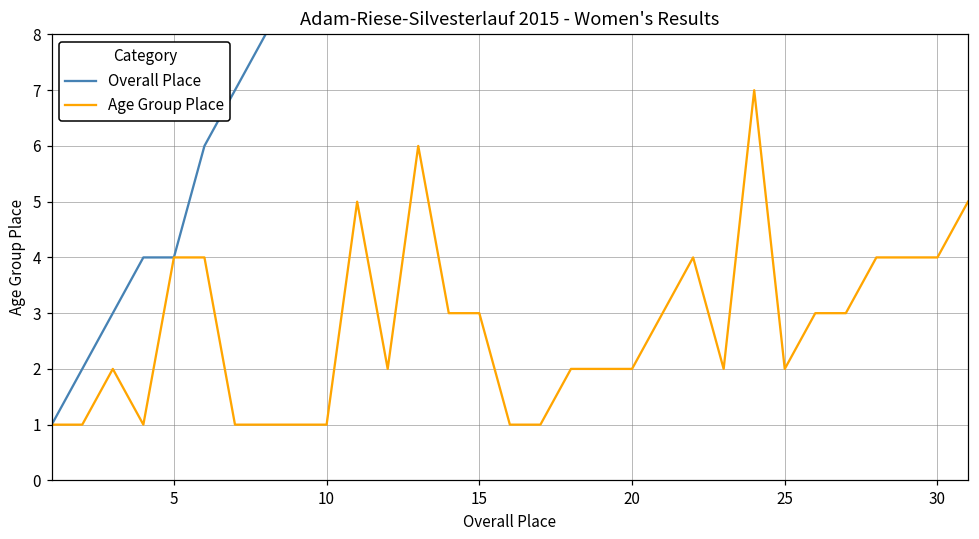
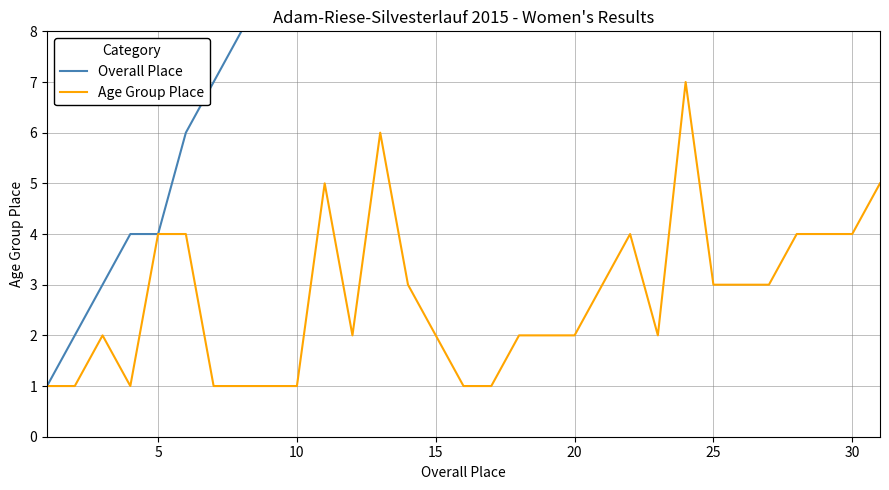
Age Group Place, 15: 3 -> 2
Age Group Place, 25: 2 -> 3
